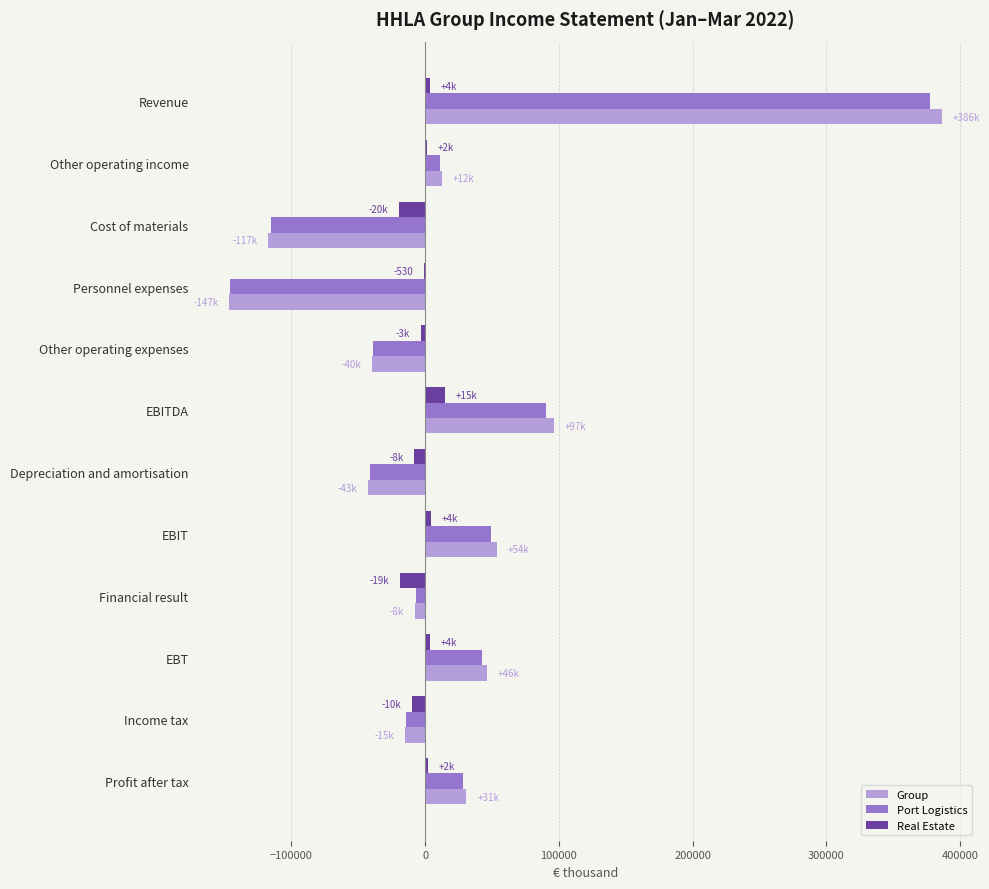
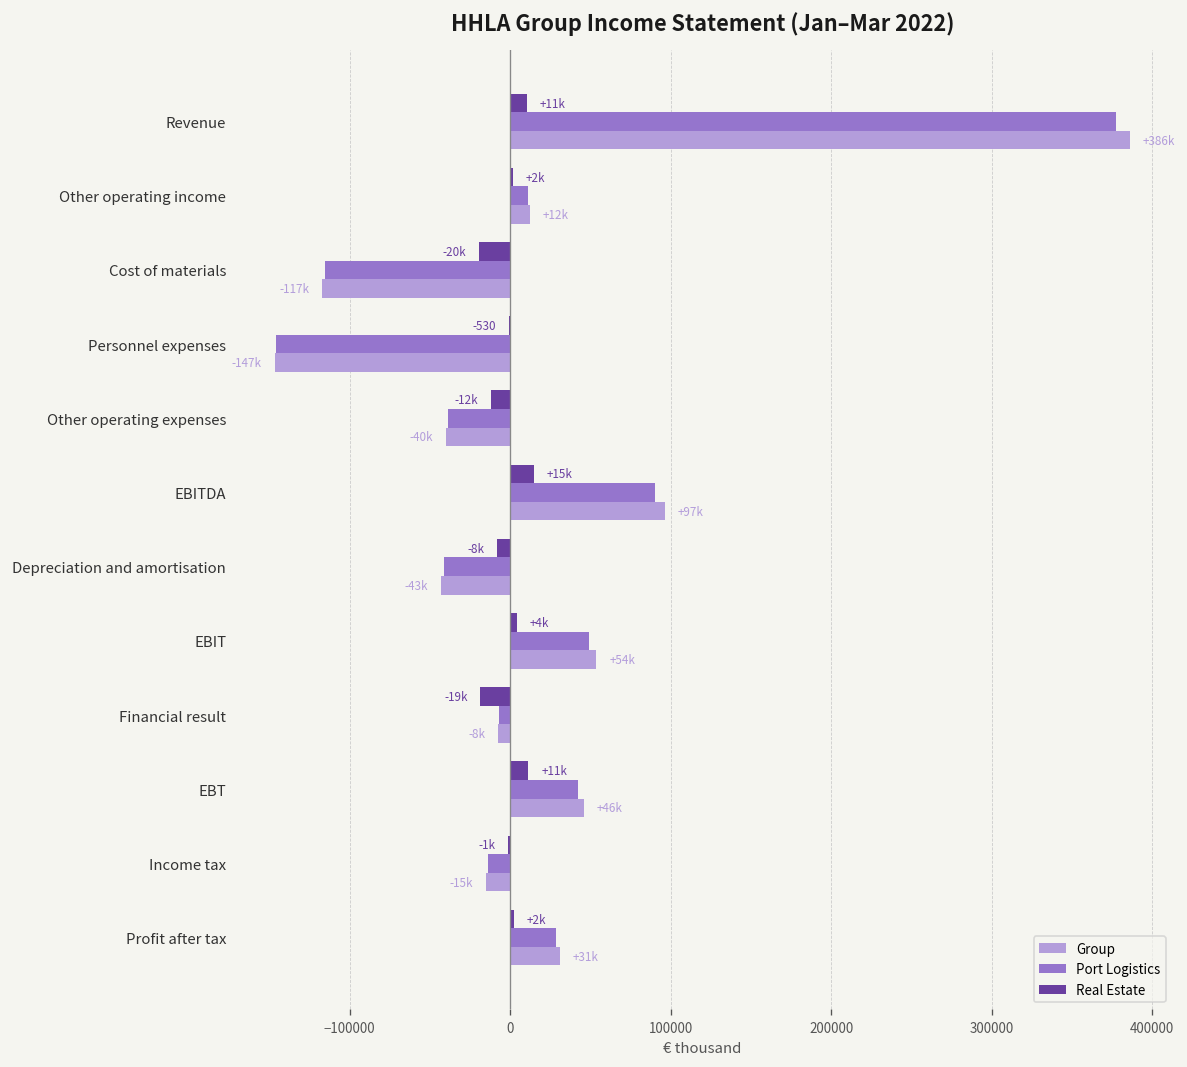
Real Estate, Revenue: +4k -> +11k
Real Estate, Other operating expenses: -3k -> -12k
Real Estate, EBT: +4k -> +11k
Real Estate, Income tax: -10k -> -1k
